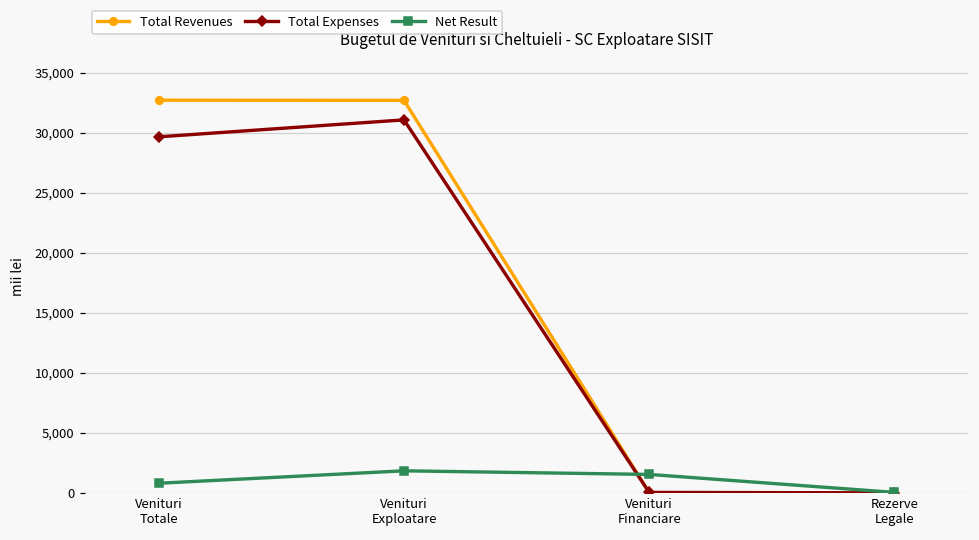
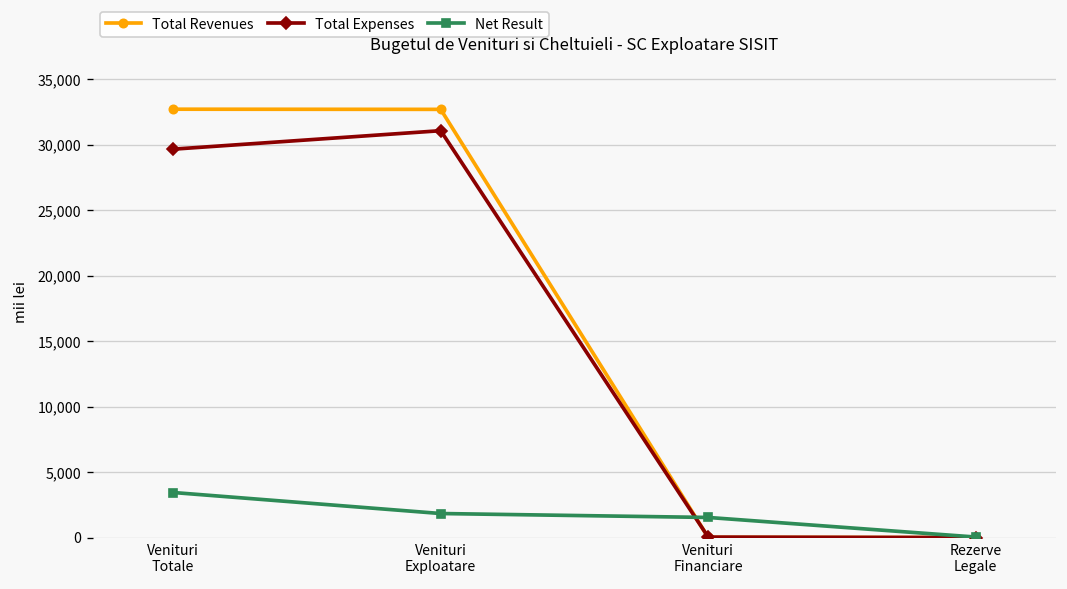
Net Result, Venituri Totale: 800 -> 3,400
